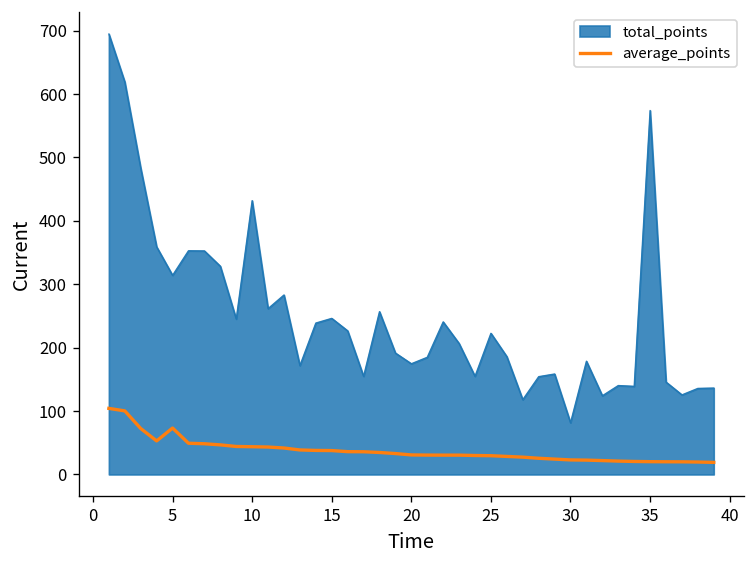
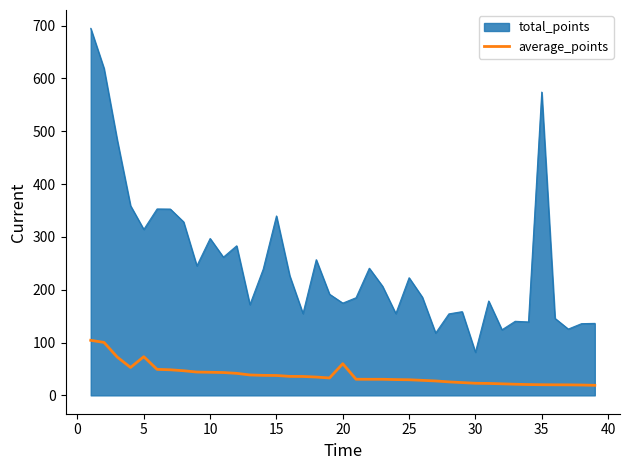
total_points, 10: 430 -> 300
total_points, 15: 250 -> 340
average_points, 20: 30 -> 60
